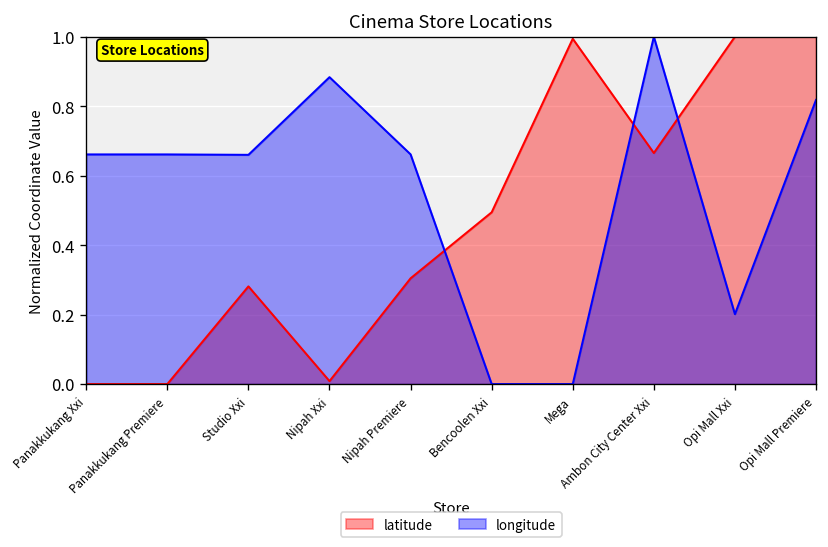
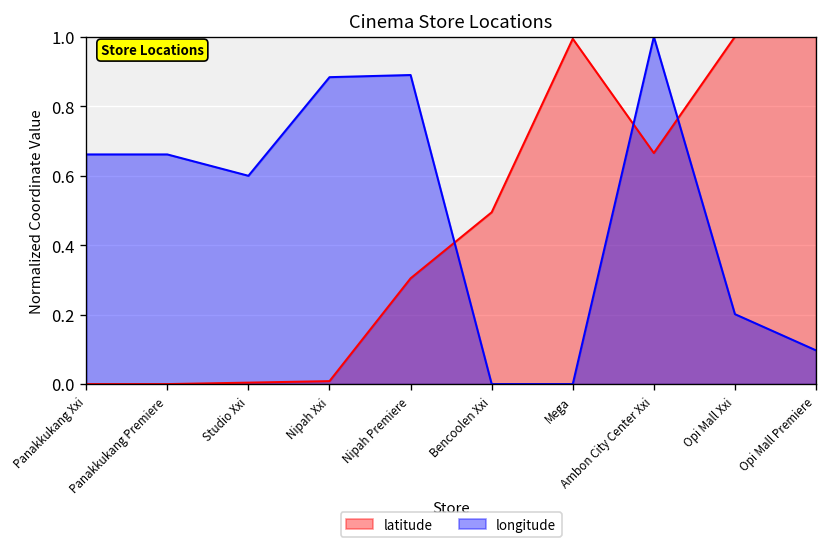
latitude, Studio Xxi: 0.28 -> 0.00
longitude, Studio Xxi: 0.66 -> 0.60
longitude, Nipah Premiere: 0.66 -> 0.89
longitude, Opi Mall Premiere: 0.82 -> 0.10
